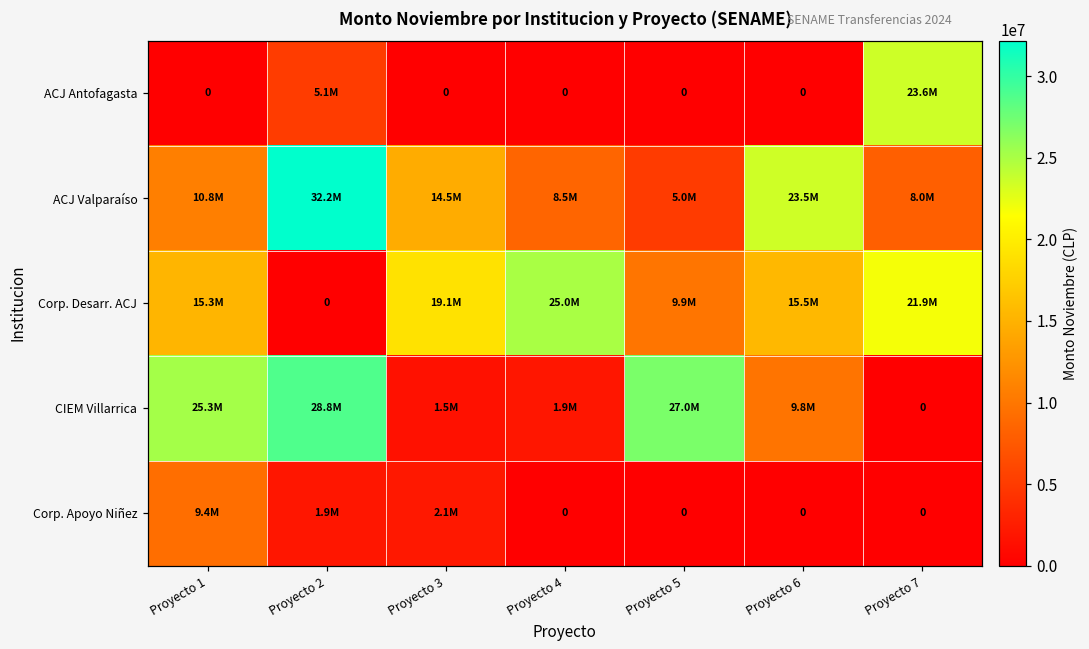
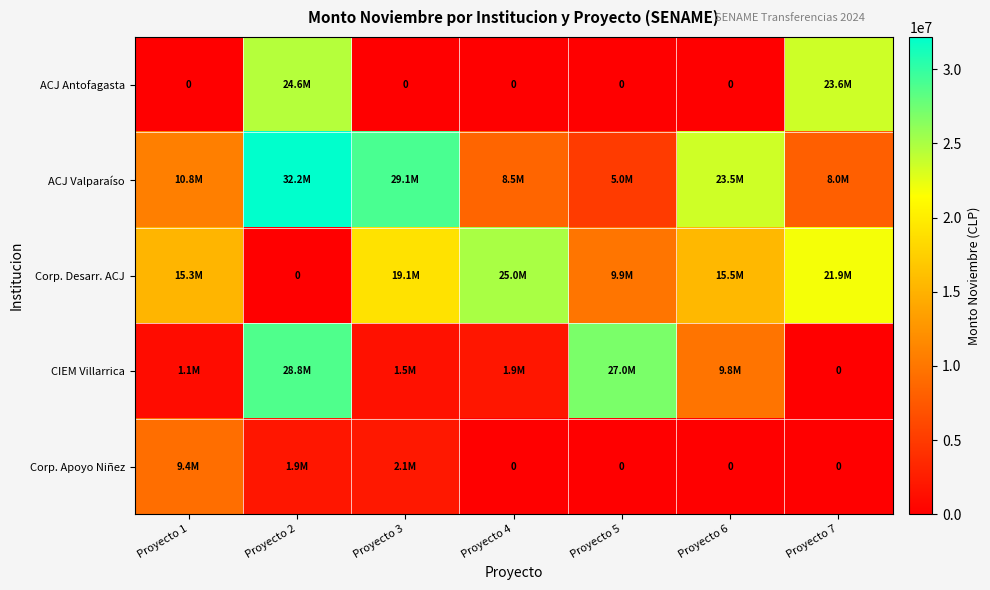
ACJ Antofagasta, Proyecto 2: 5.1M -> 24.6M
ACJ Valparaíso, Proyecto 3: 14.5M -> 29.1M
CIEM Villarrica, Proyecto 1: 25.3M -> 1.1M
